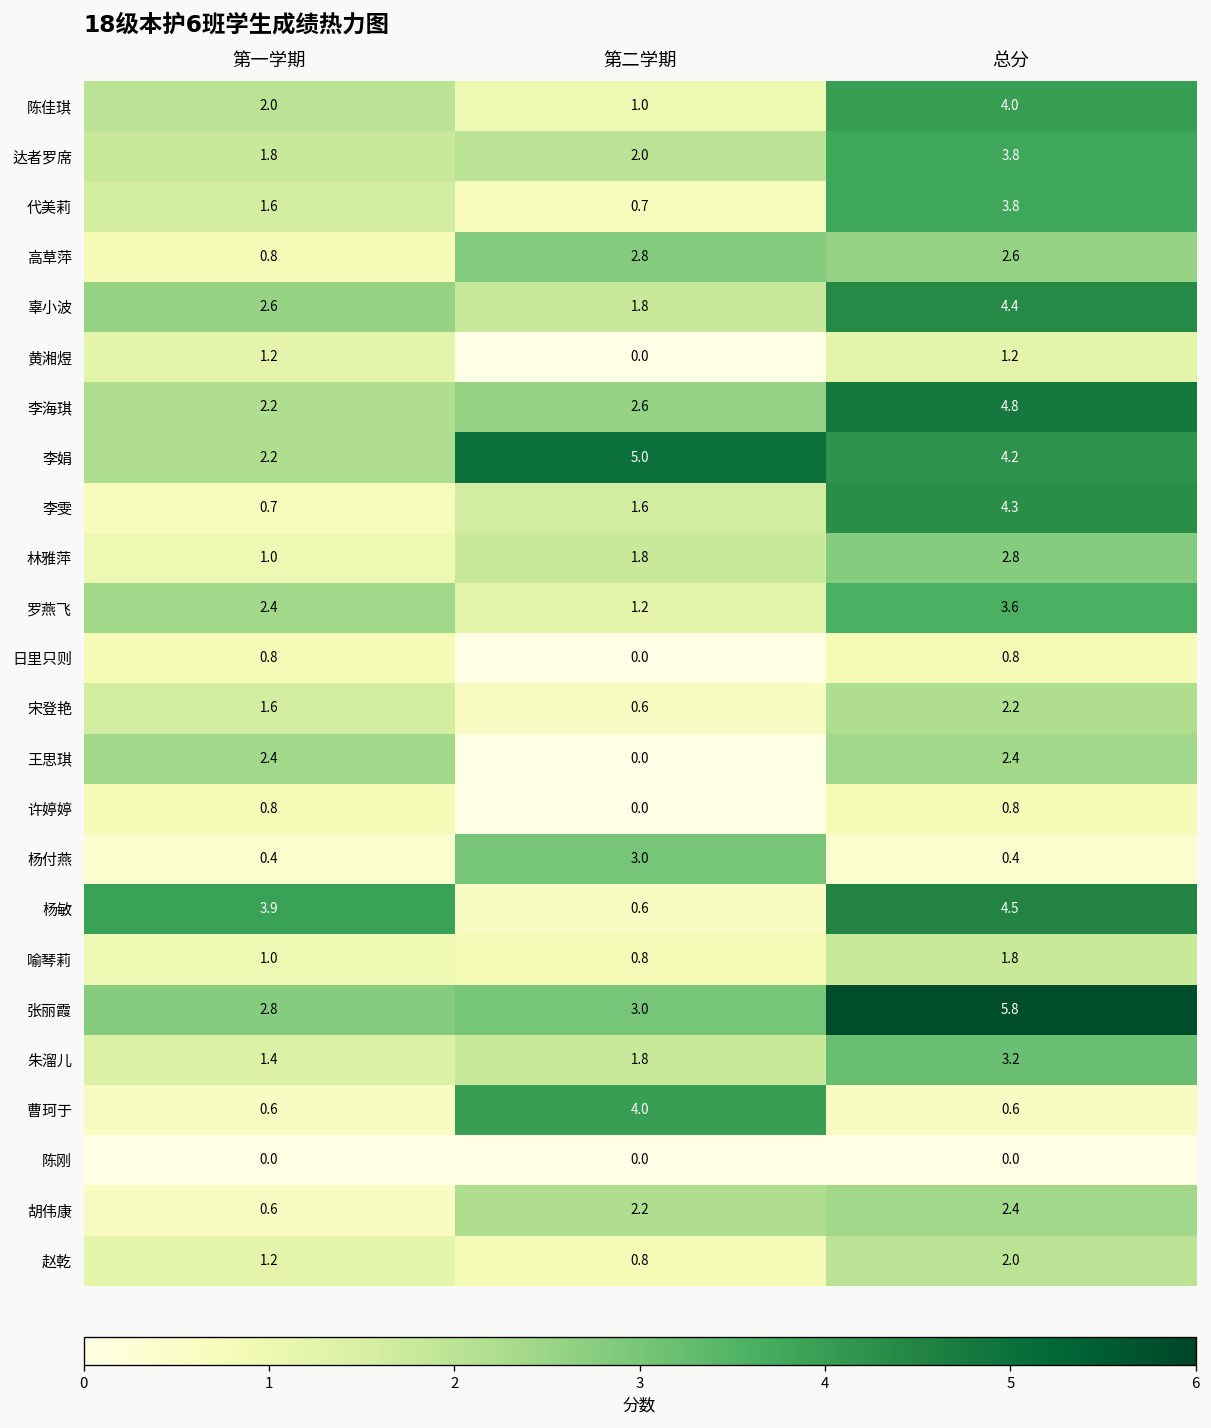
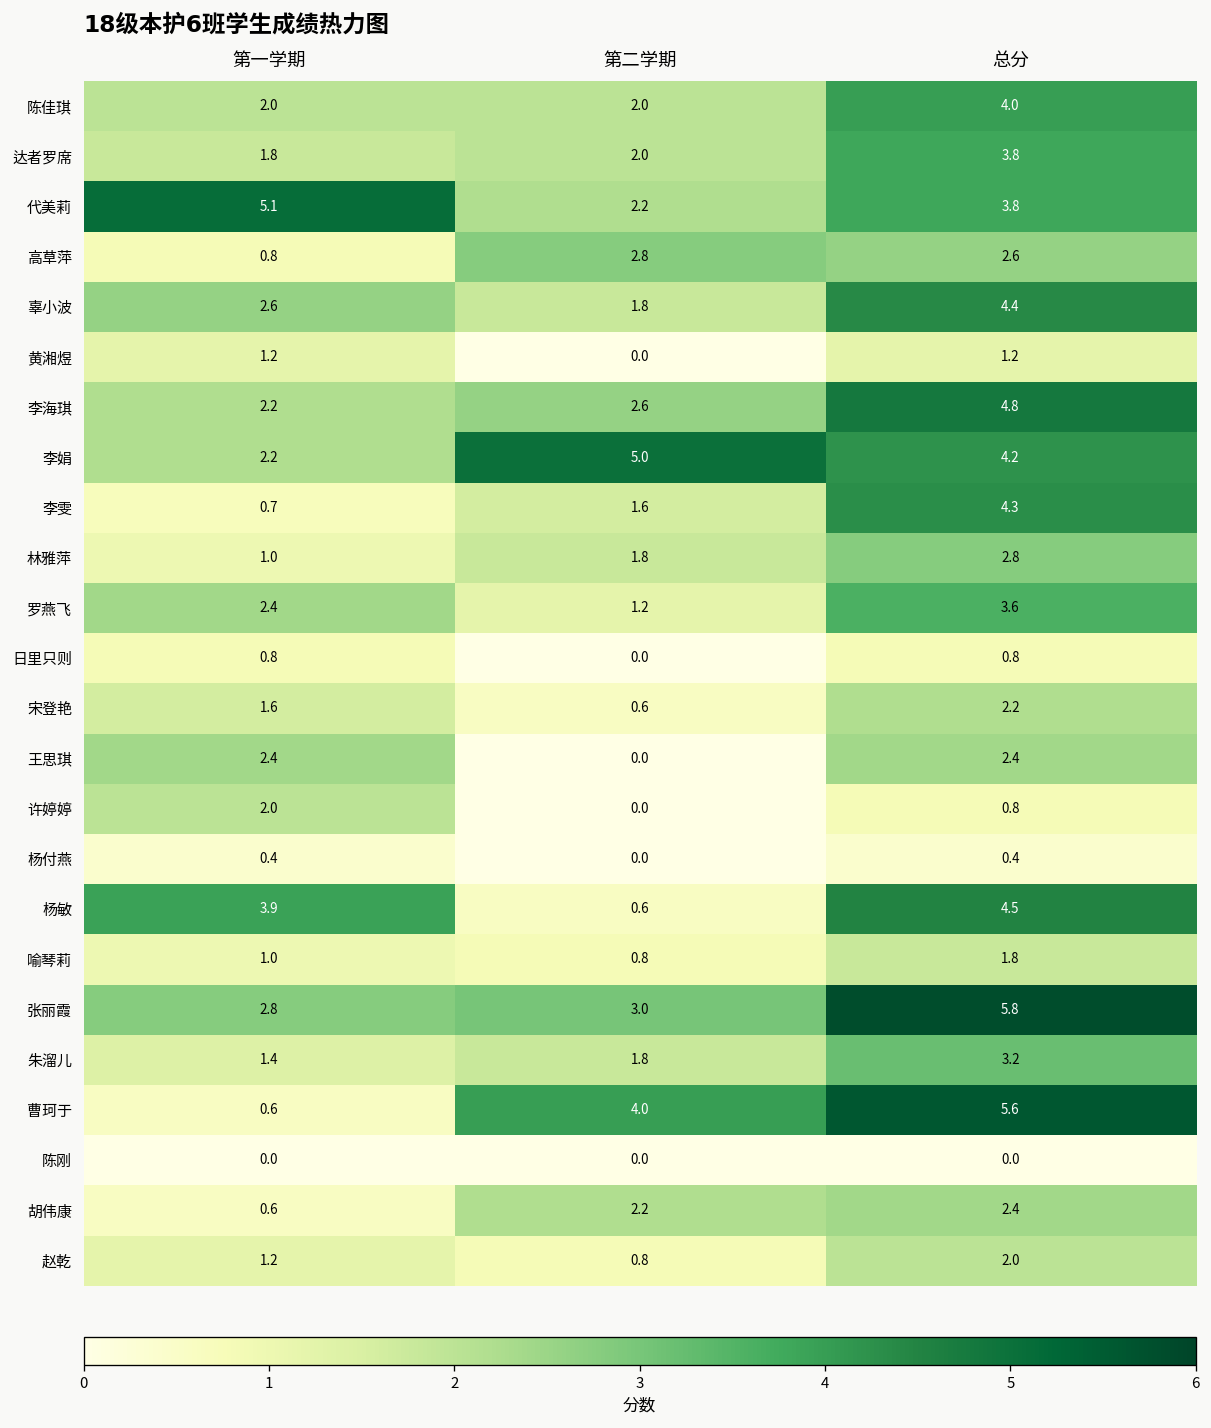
陈佳琪, 第二学期: 1.0 -> 2.0
代美莉, 第一学期: 1.6 -> 5.1
代美莉, 第二学期: 0.7 -> 2.2
许婷婷, 第一学期: 0.8 -> 2.0
杨付燕, 第二学期: 3.0 -> 0.0
曹珂于, 总分: 0.6 -> 5.6
